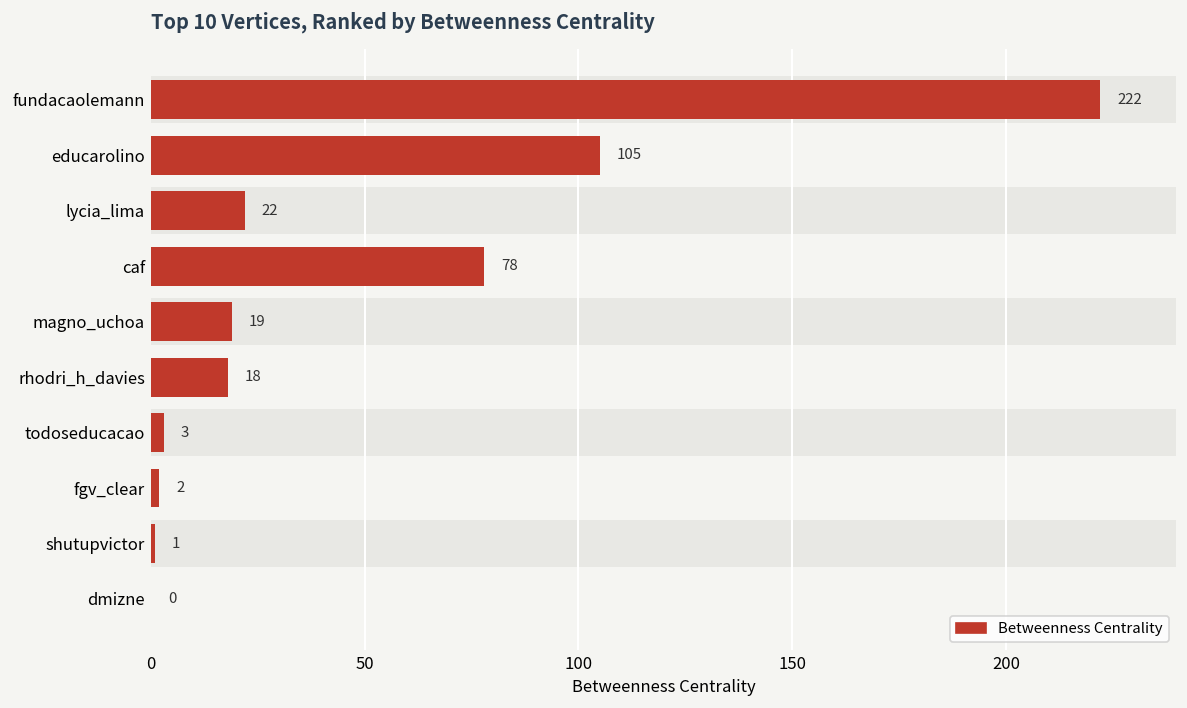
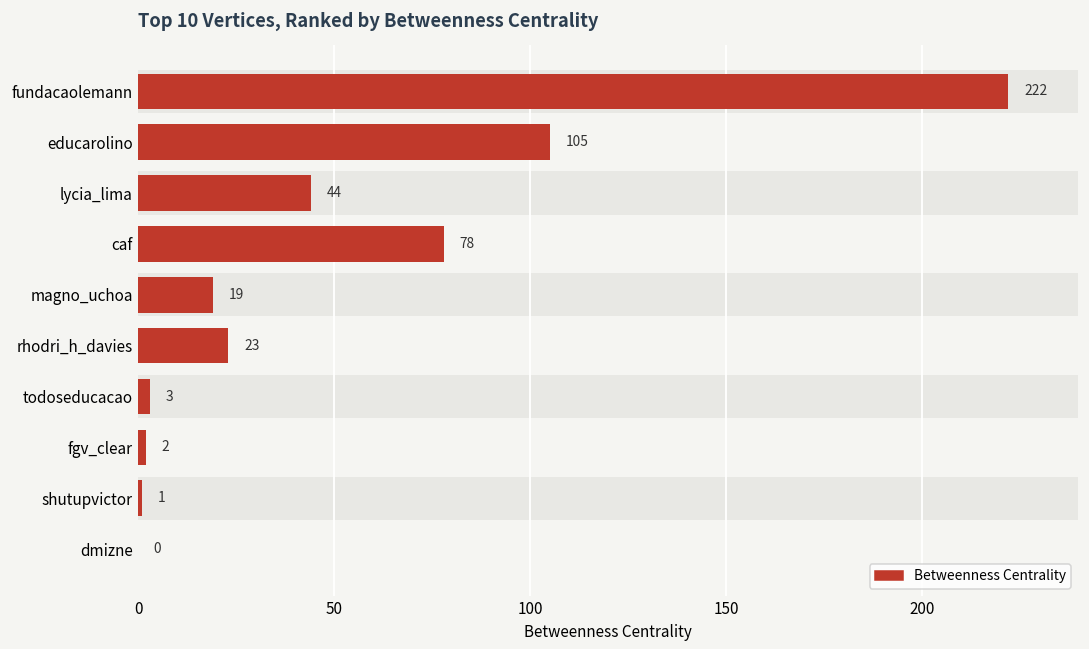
Betweenness Centrality, lycia_lima: 22 -> 44
Betweenness Centrality, rhodri_h_davies: 18 -> 23
